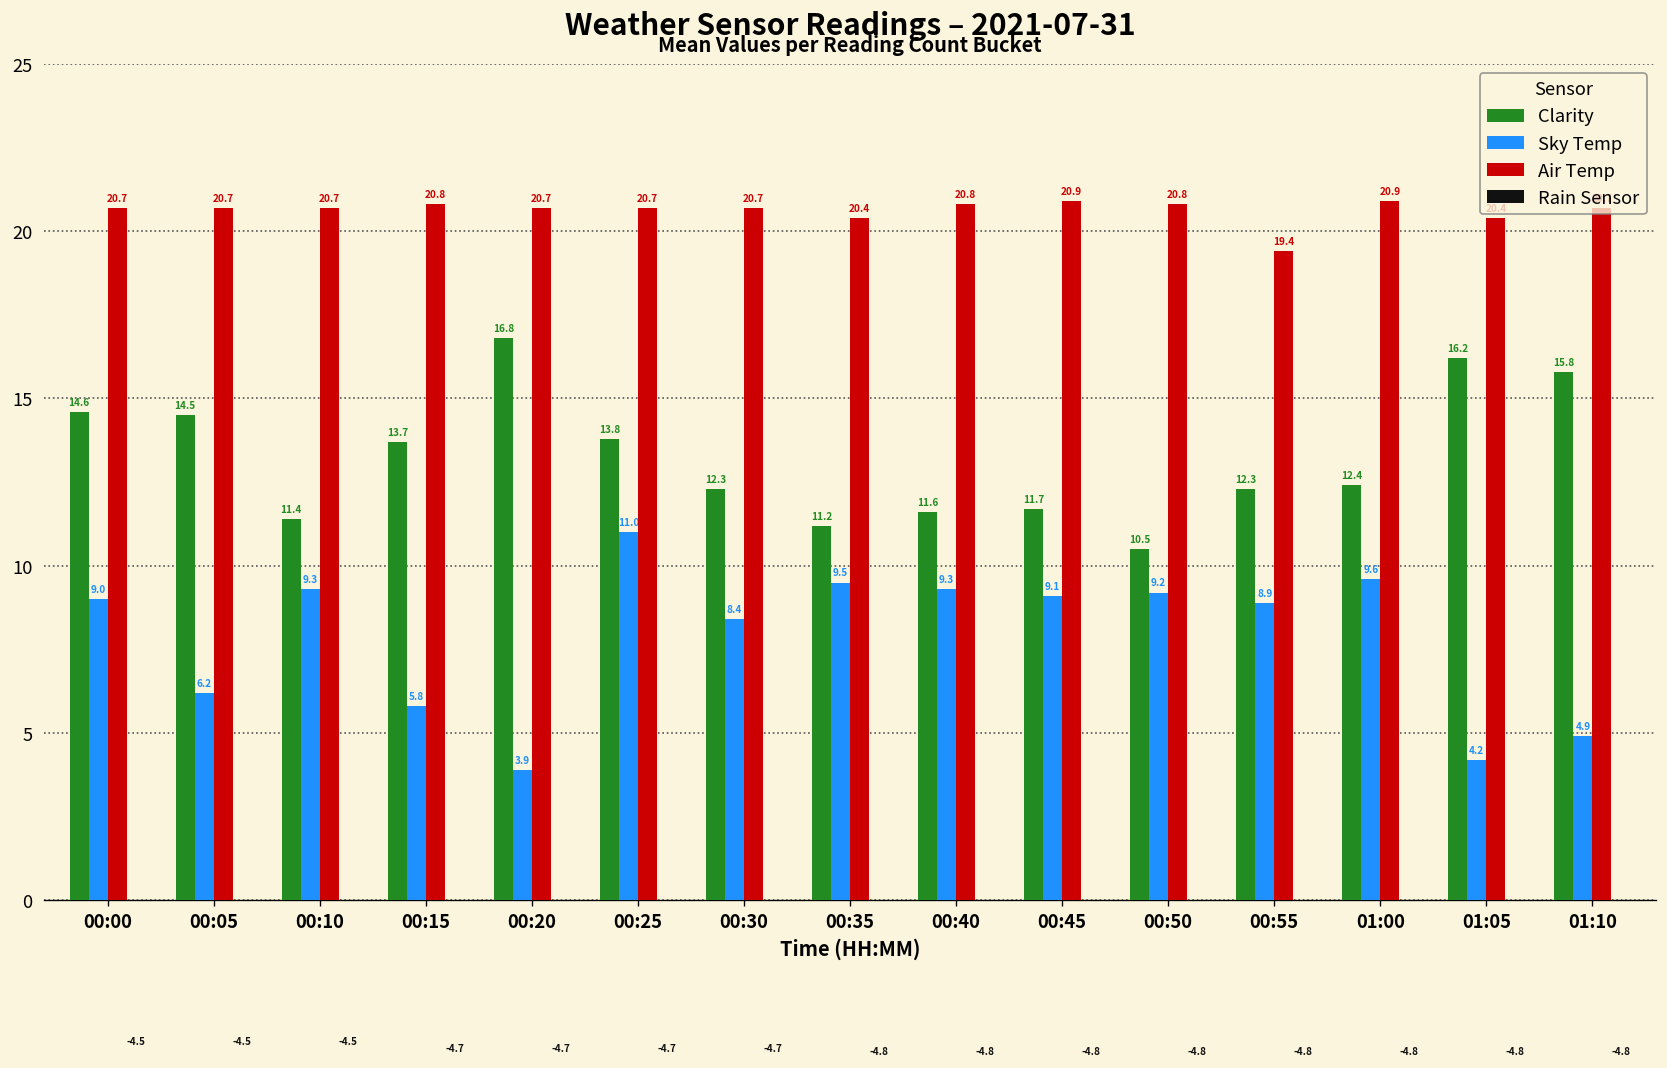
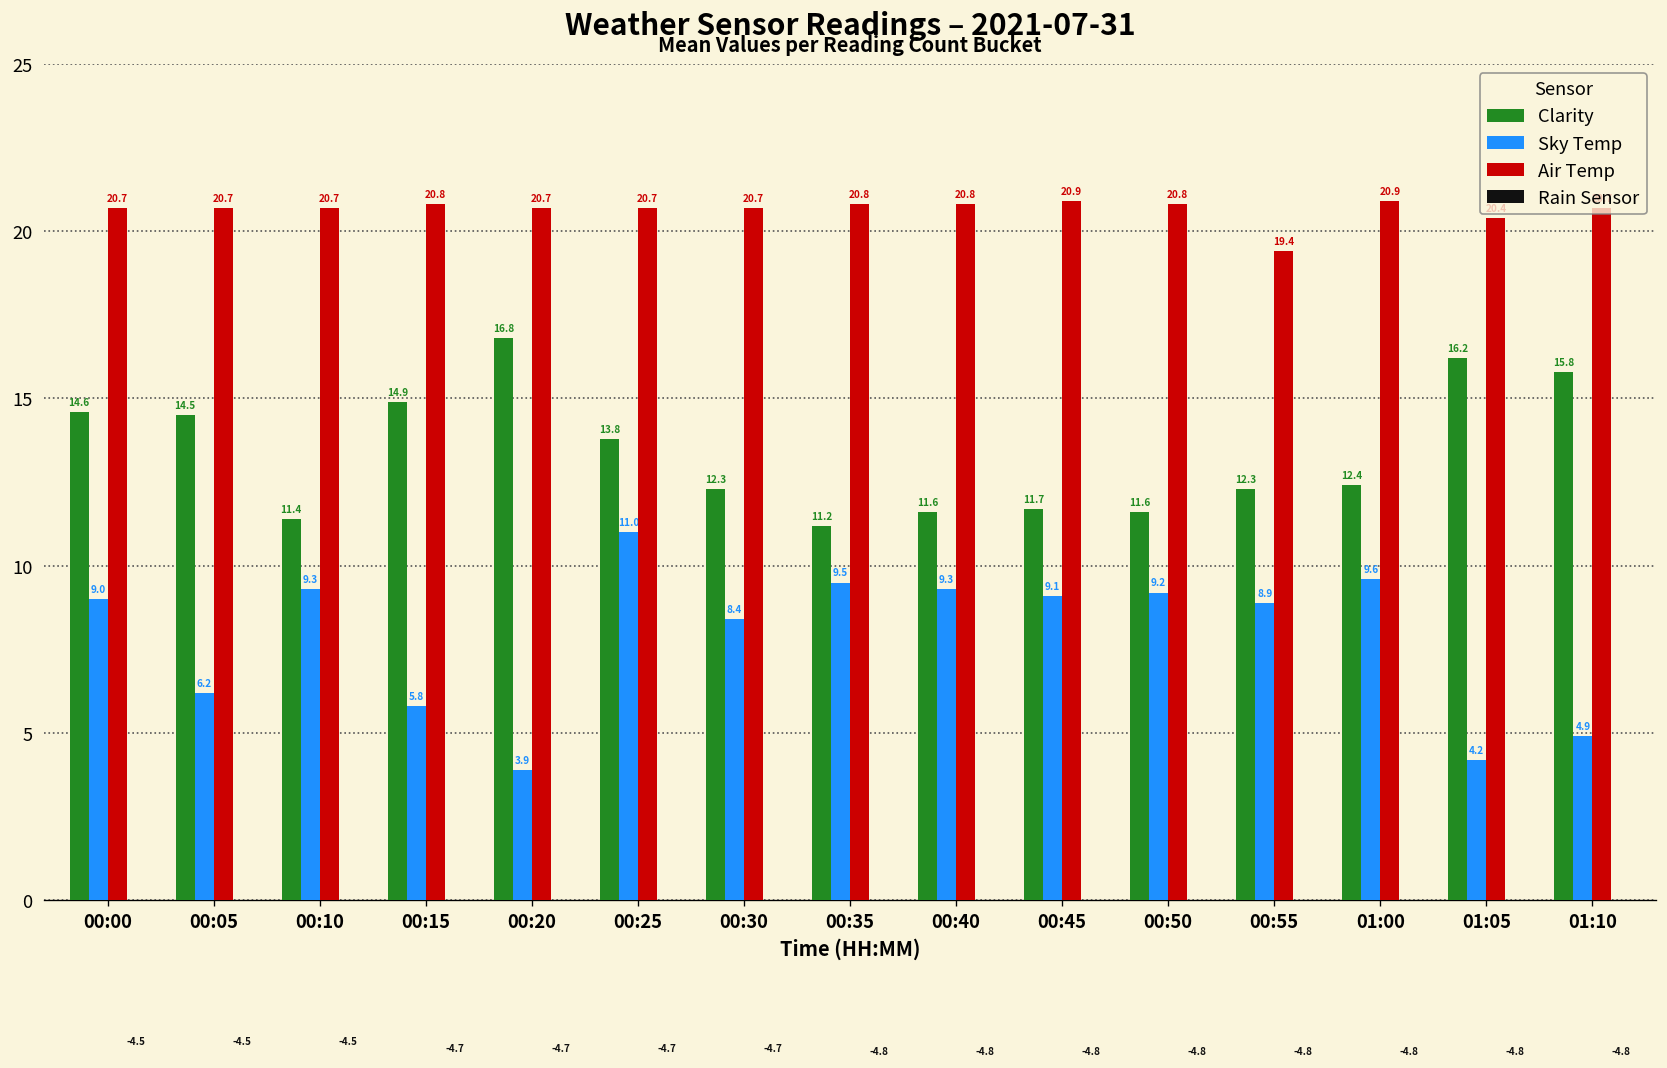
Clarity, 00:15: 13.7 -> 14.9
Air Temp, 00:35: 20.4 -> 20.8
Clarity, 00:50: 10.5 -> 11.6
